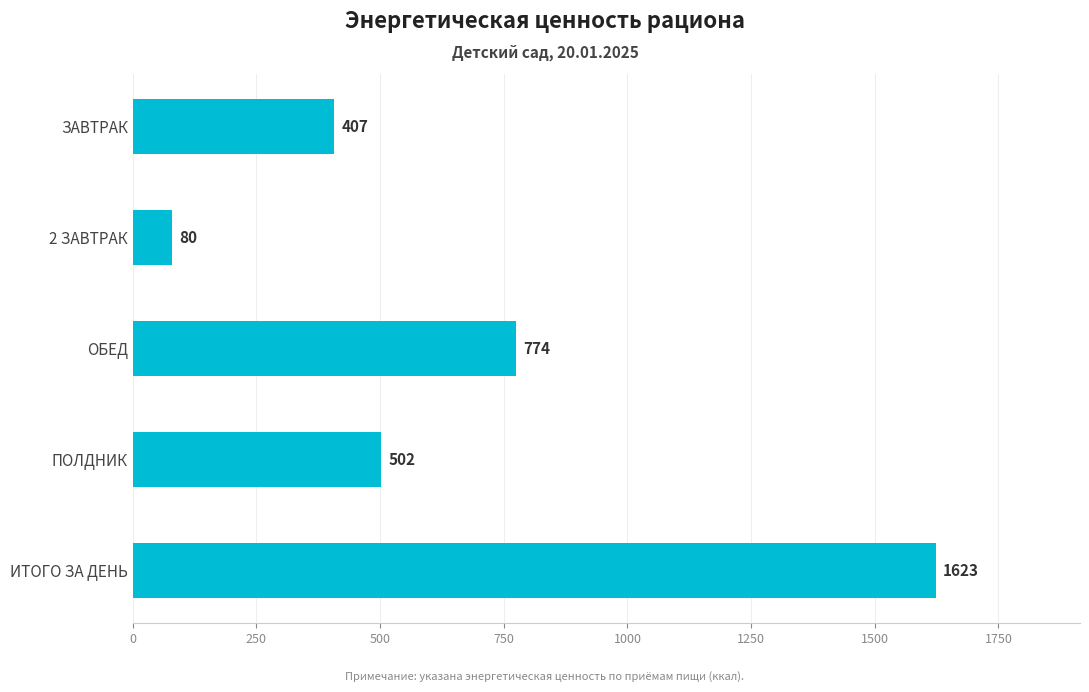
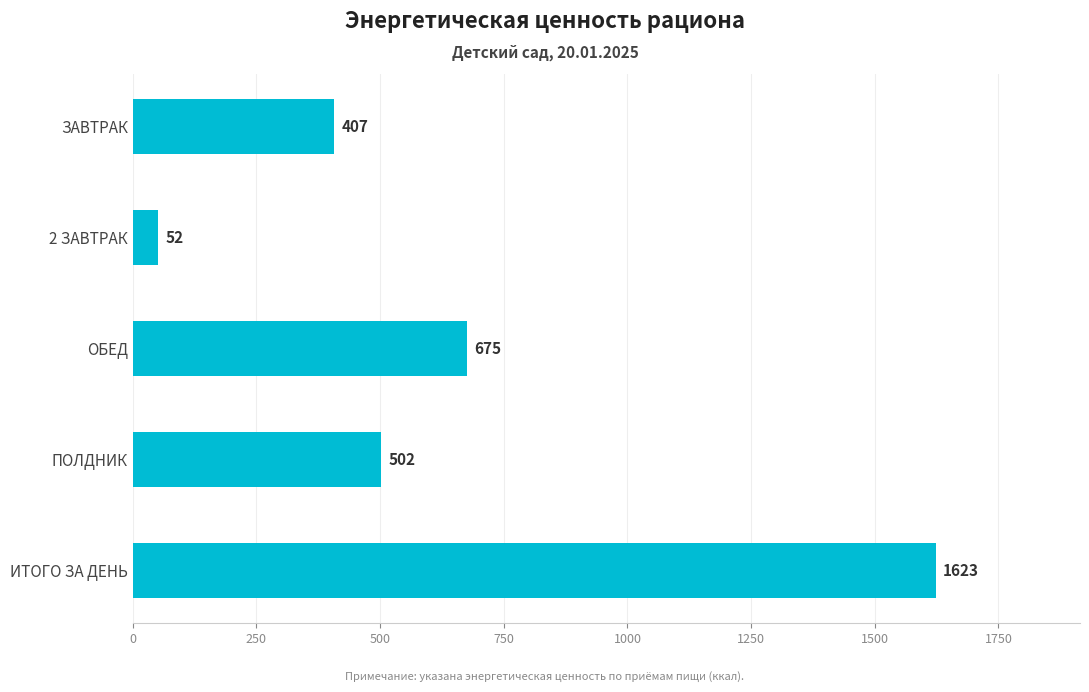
2 ЗАВТРАК: 80 -> 52
ОБЕД: 774 -> 675
